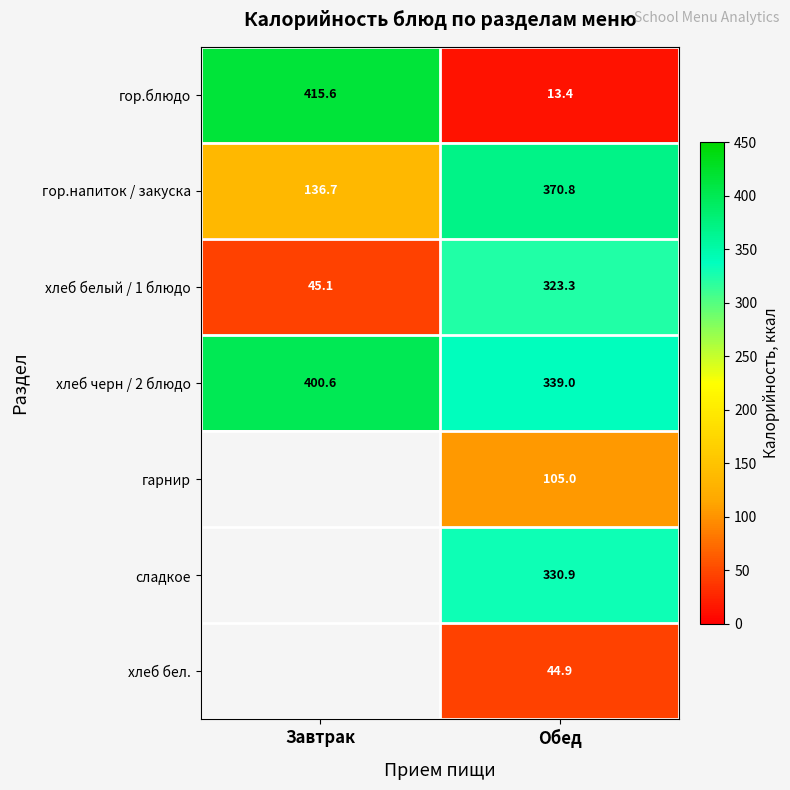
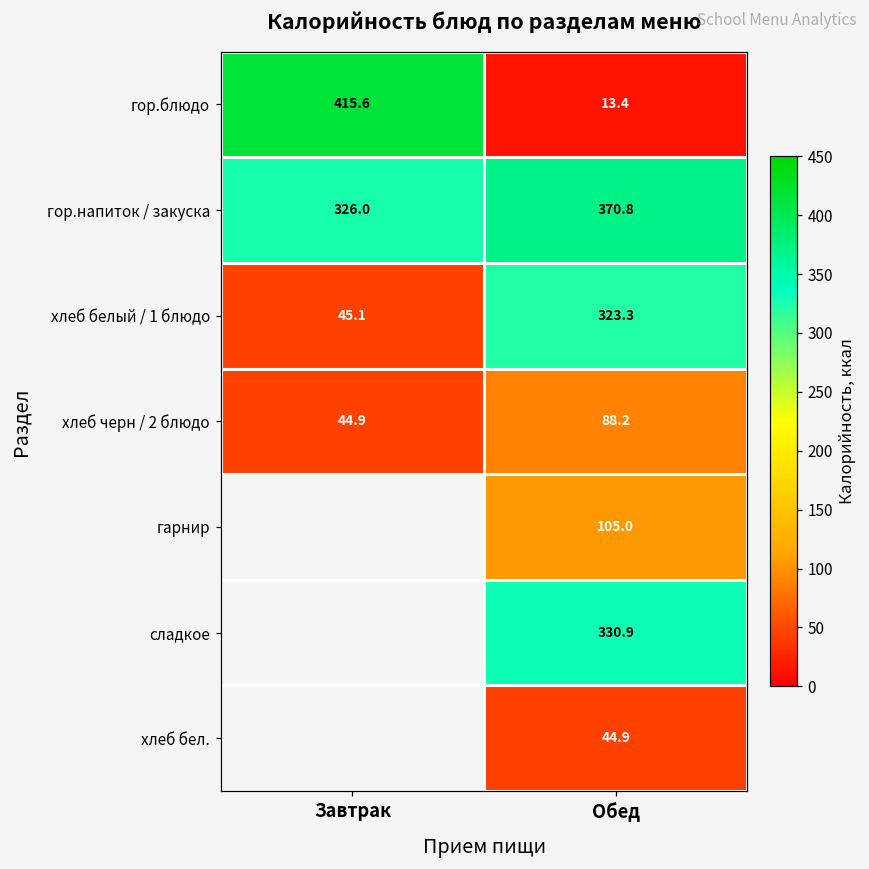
гор.напиток / закуска, Завтрак: 136.7 -> 326.0
хлеб черн / 2 блюдо, Завтрак: 400.6 -> 44.9
хлеб черн / 2 блюдо, Обед: 339.0 -> 88.2
